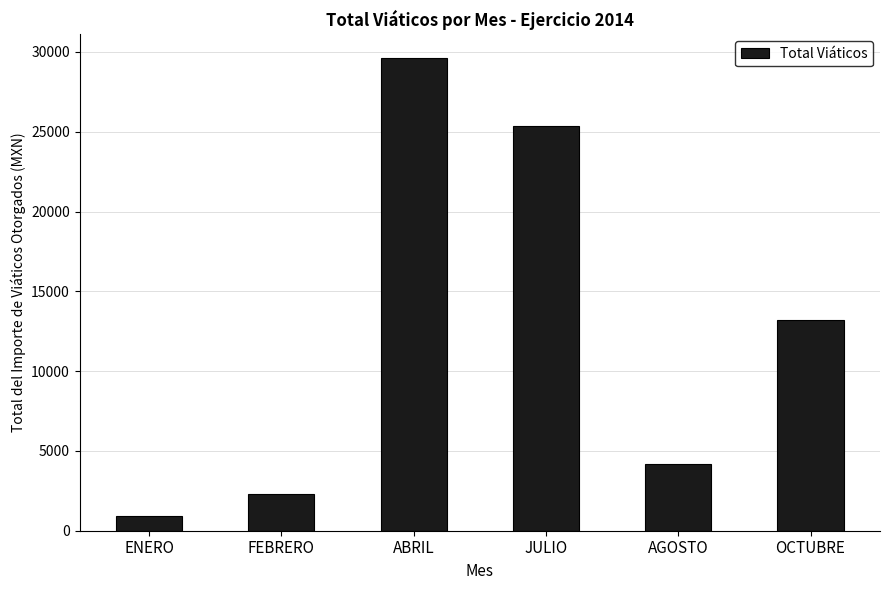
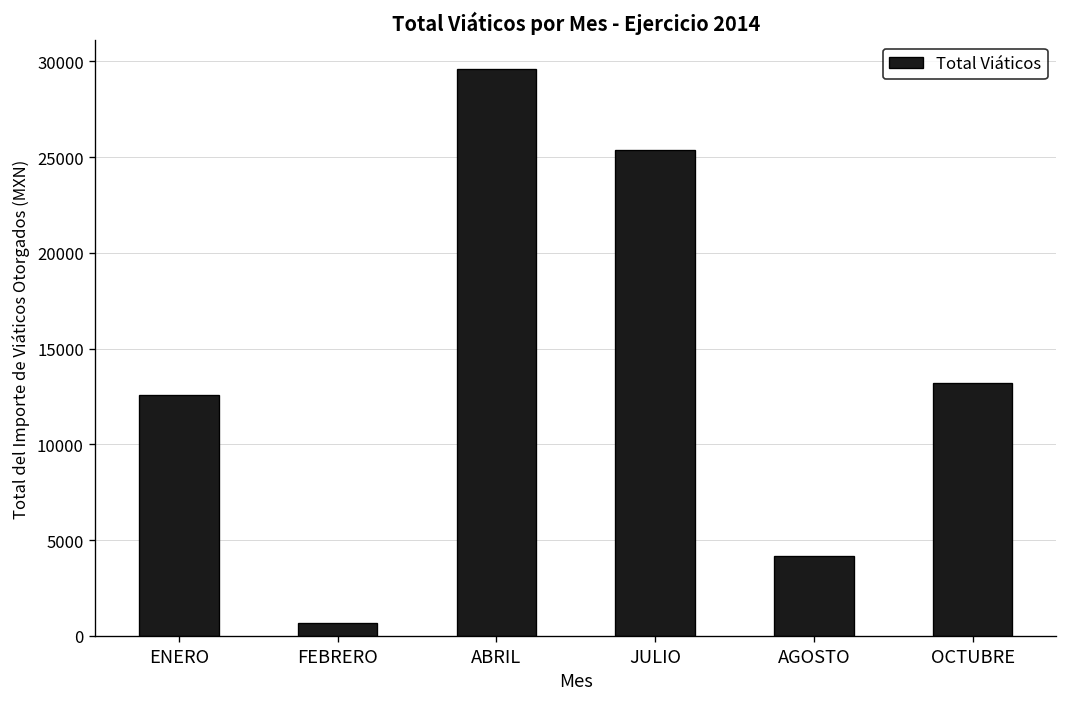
ENERO: 900 -> 12600
FEBRERO: 2300 -> 700
